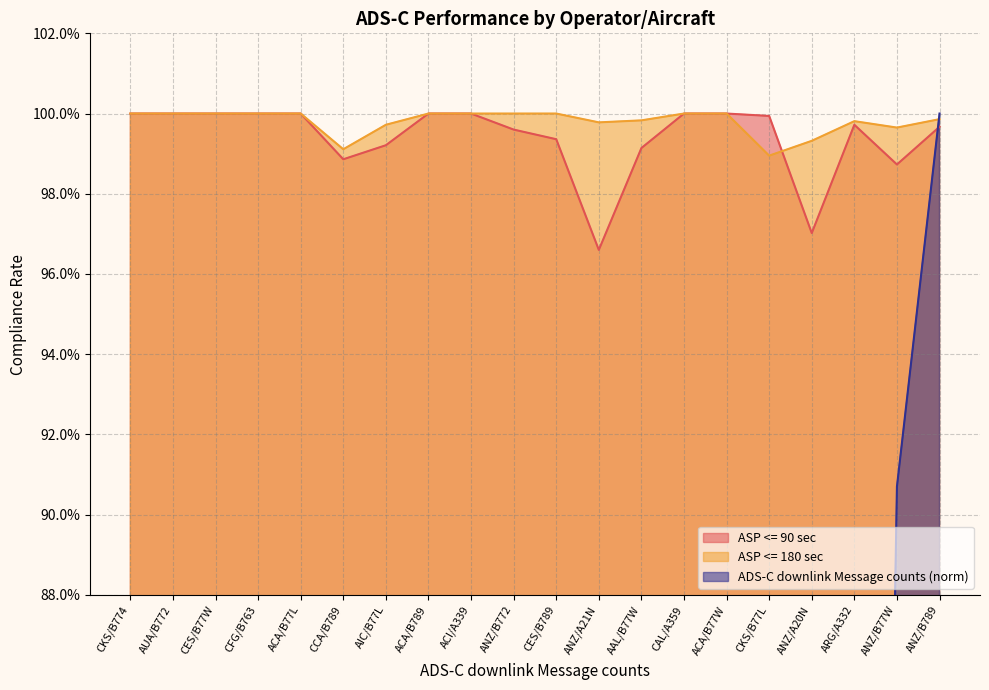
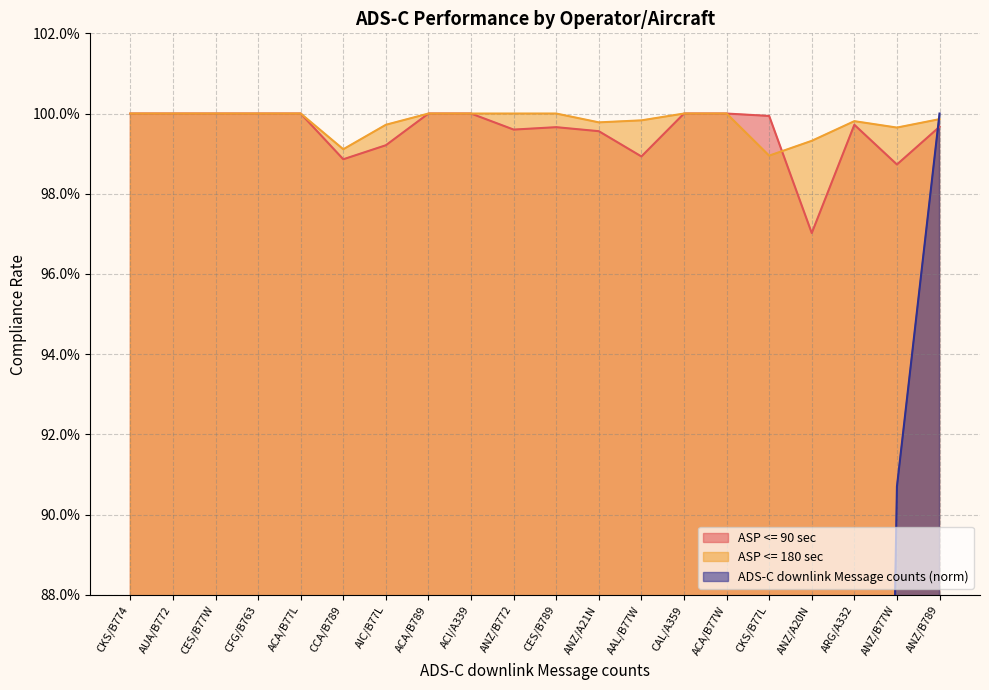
ASP <= 90 sec, CES/B789: 99.4% -> 99.7%
ASP <= 90 sec, ANZ/A21N: 96.6% -> 99.6%
ASP <= 90 sec, AAL/B77W: 99.1% -> 98.9%
